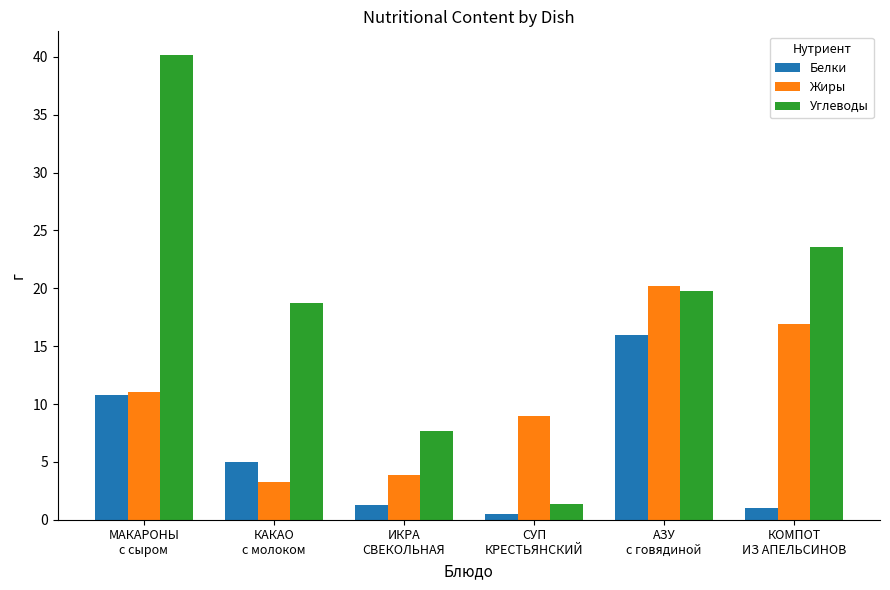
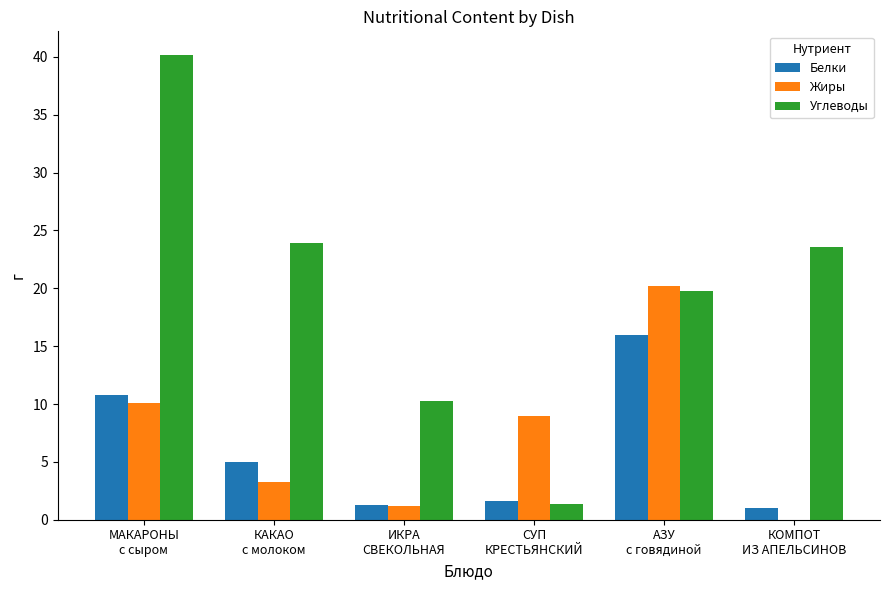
Жиры, МАКАРОНЫ с сыром: 11.0 -> 10.1
Углеводы, КАКАО с молоком: 18.7 -> 23.9
Жиры, ИКРА СВЕКОЛЬНАЯ: 3.9 -> 1.2
Углеводы, ИКРА СВЕКОЛЬНАЯ: 7.7 -> 10.3
Белки, СУП КРЕСТЬЯНСКИЙ: 0.5 -> 1.6
Жиры, КОМПОТ ИЗ АПЕЛЬСИНОВ: 16.9 -> 0.0
